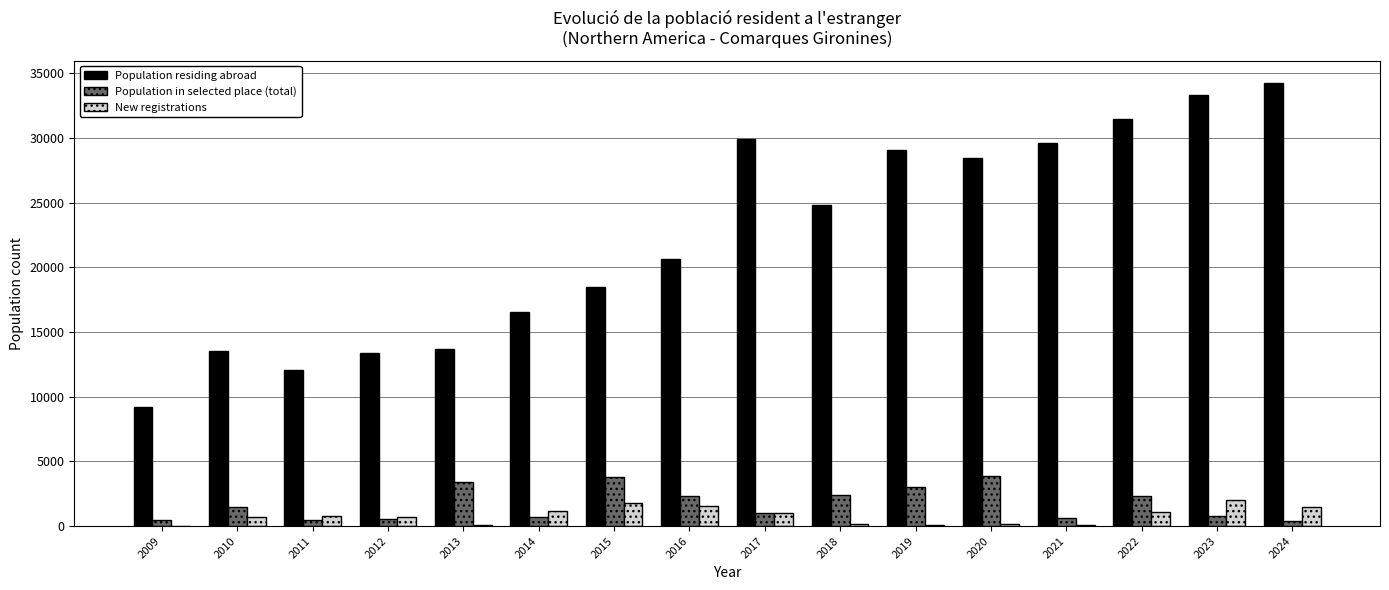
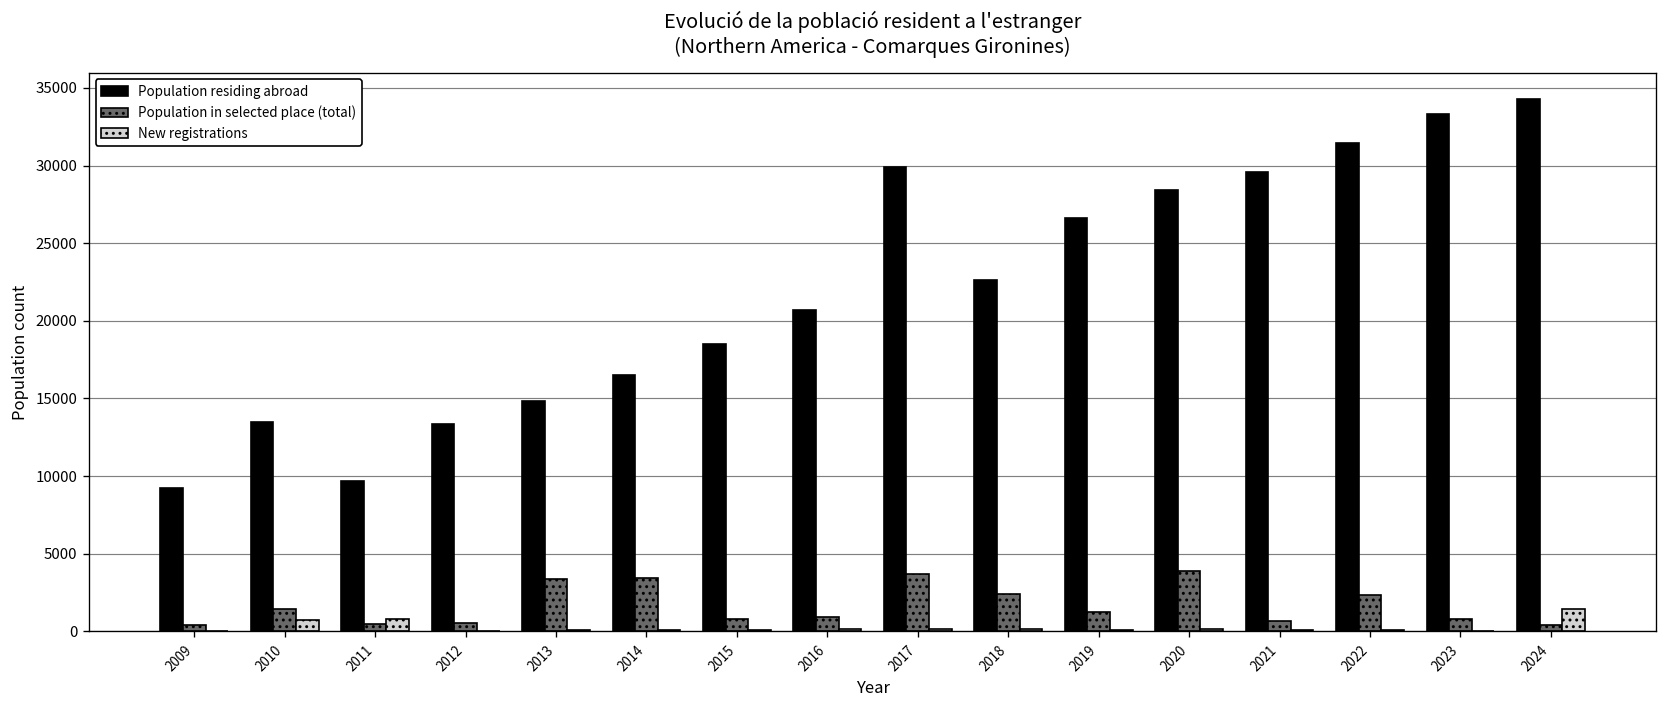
Population residing abroad, 2011: 12100 -> 9700
New registrations, 2012: 700 -> 0
Population residing abroad, 2013: 13700 -> 14800
Population in selected place (total), 2014: 700 -> 3400
New registrations, 2014: 1200 -> 100
Population in selected place (total), 2015: 3800 -> 800
New registrations, 2015: 1800 -> 100
Population in selected place (total), 2016: 2300 -> 900
New registrations, 2016: 1600 -> 100
Population in selected place (total), 2017: 1000 -> 3700
New registrations, 2017: 1000 -> 100
Population residing abroad, 2018: 24800 -> 22600
Population residing abroad, 2019: 29000 -> 26700
Population in selected place (total), 2019: 3000 -> 1300
New registrations, 2022: 1100 -> 100
New registrations, 2023: 2000 -> 0
